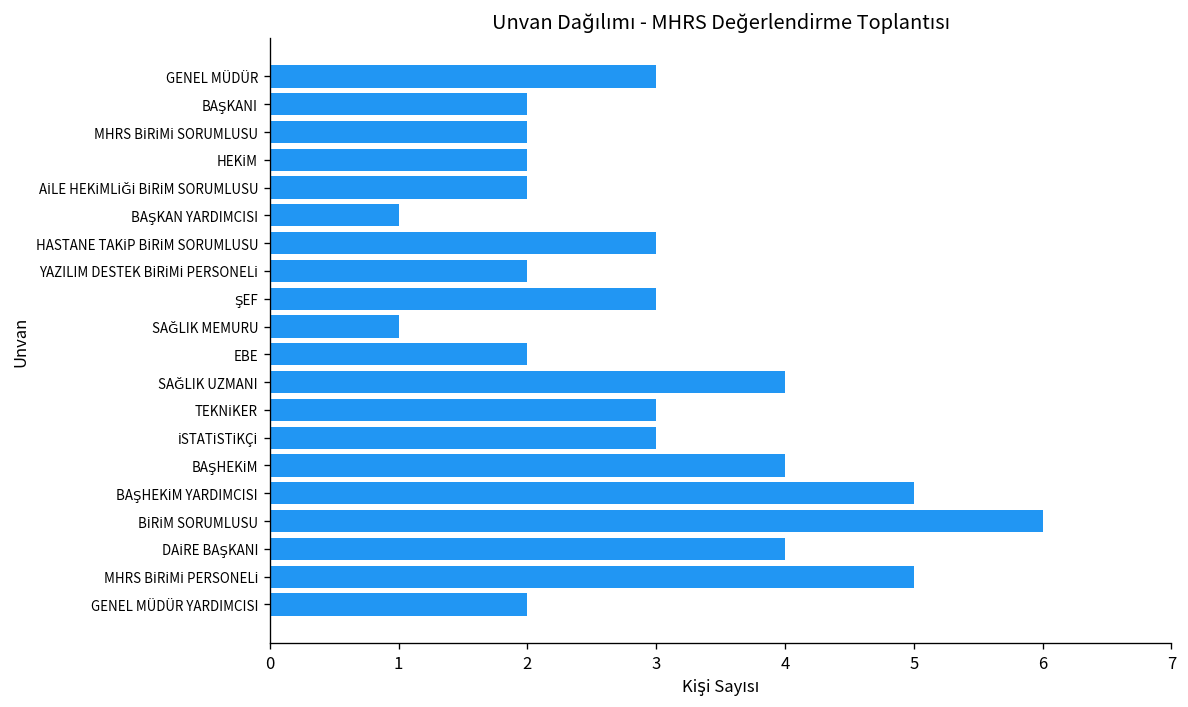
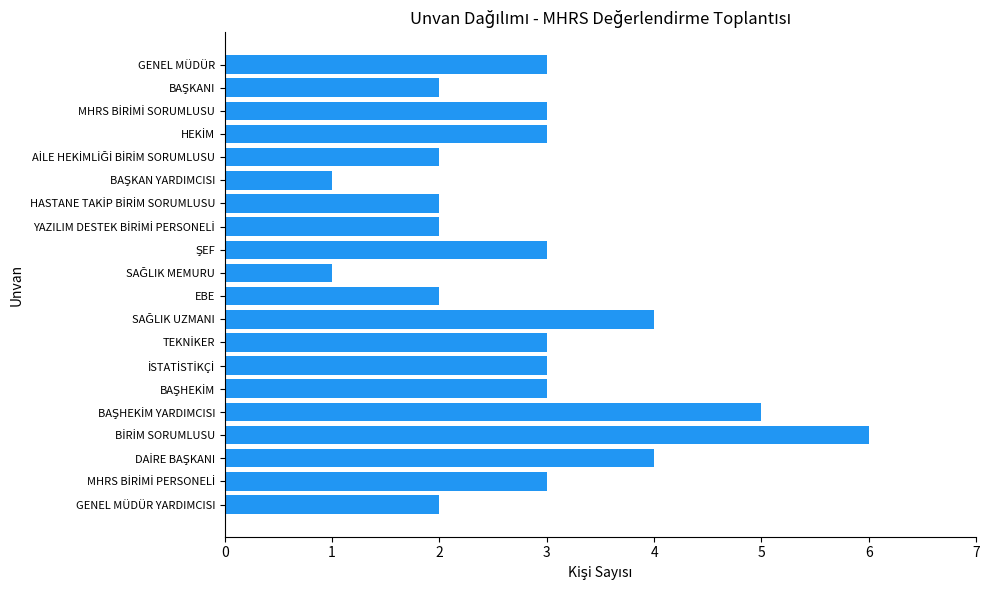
MHRS BİRİMİ SORUMLUSU: 2 -> 3
HEKİM: 2 -> 3
HASTANE TAKİP BİRİM SORUMLUSU: 3 -> 2
BAŞHEKİM: 4 -> 3
MHRS BİRİMİ PERSONELİ: 5 -> 3
